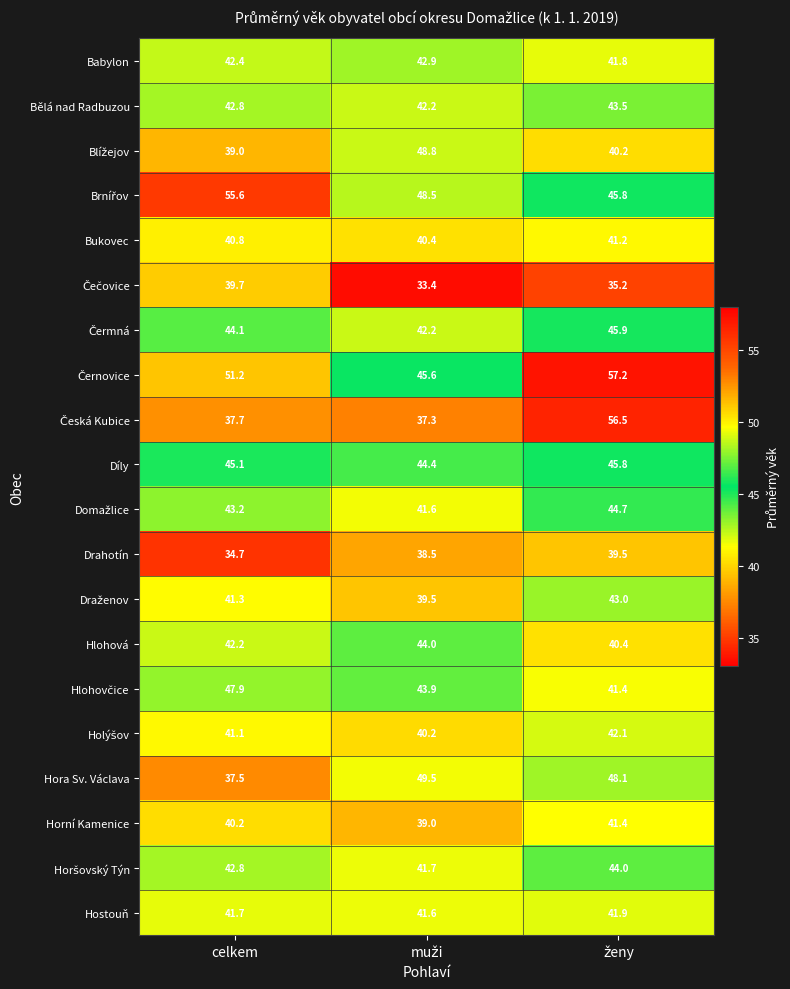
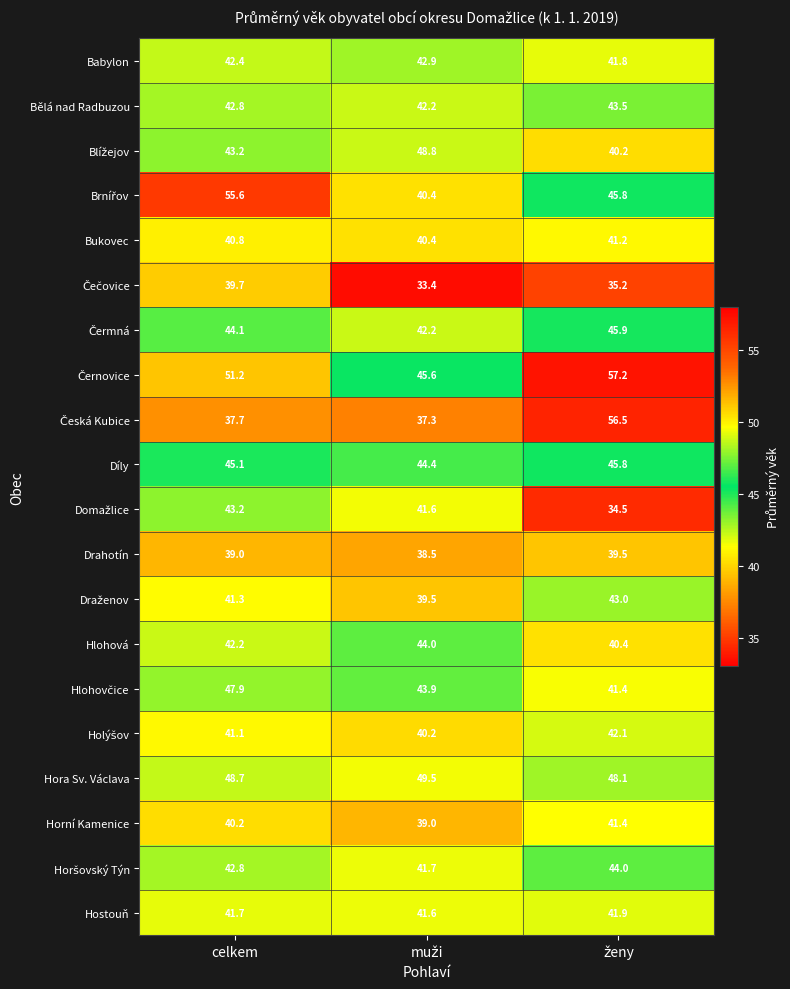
Blížejov, celkem: 39.0 -> 43.2
Brnířov, muži: 48.5 -> 40.4
Domažlice, ženy: 44.7 -> 34.5
Drahotín, celkem: 34.7 -> 39.0
Hora Sv. Václava, celkem: 37.5 -> 48.7
